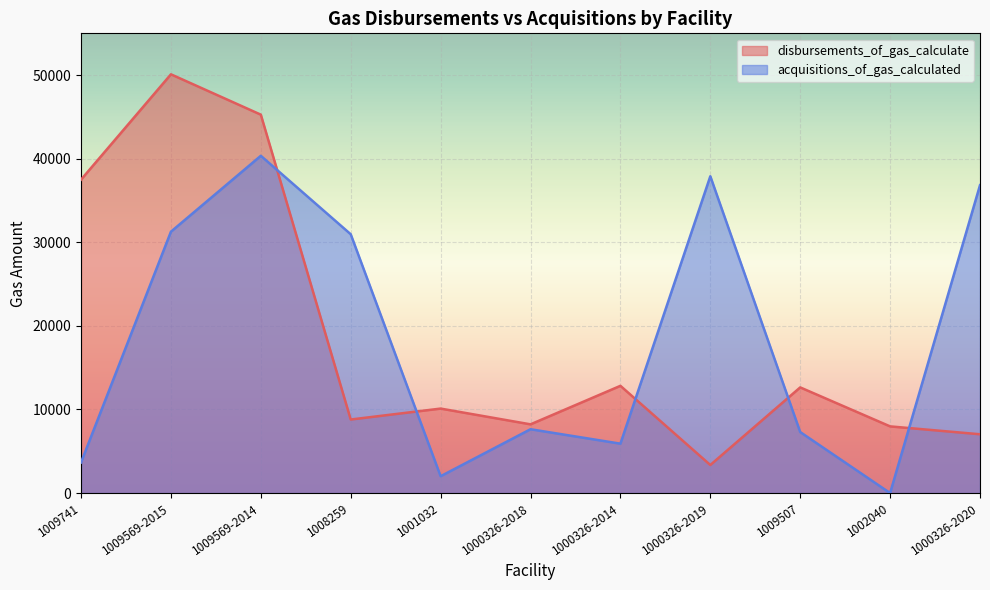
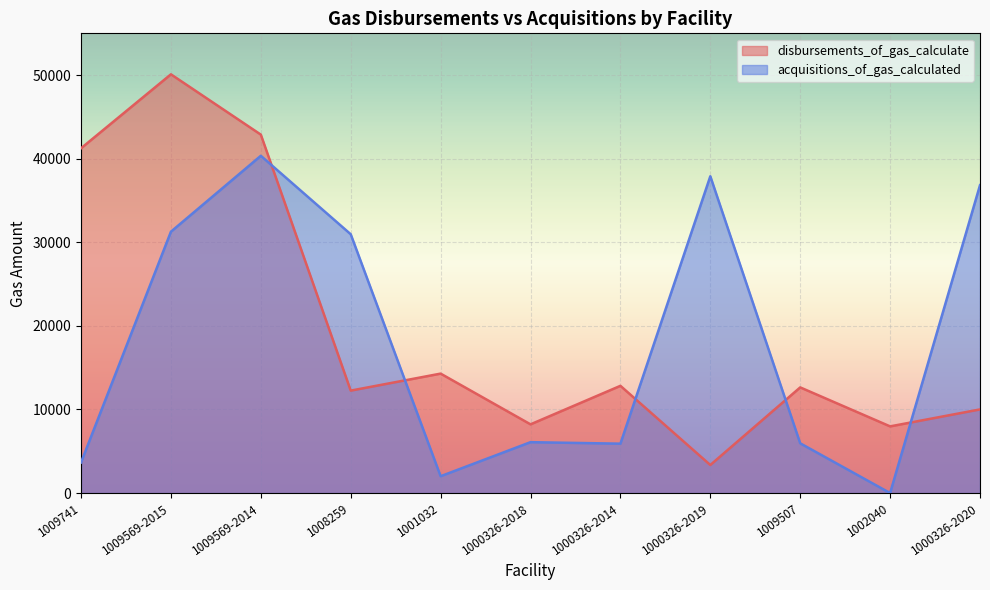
disbursements_of_gas_calculate, 1009741: 37000 -> 41000
disbursements_of_gas_calculate, 1009569-2014: 45000 -> 43000
disbursements_of_gas_calculate, 1008259: 9000 -> 12000
disbursements_of_gas_calculate, 1001032: 10000 -> 14000
acquisitions_of_gas_calculated, 1000326-2018: 8000 -> 6000
acquisitions_of_gas_calculated, 1009507: 7000 -> 6000
disbursements_of_gas_calculate, 1000326-2020: 7000 -> 10000
